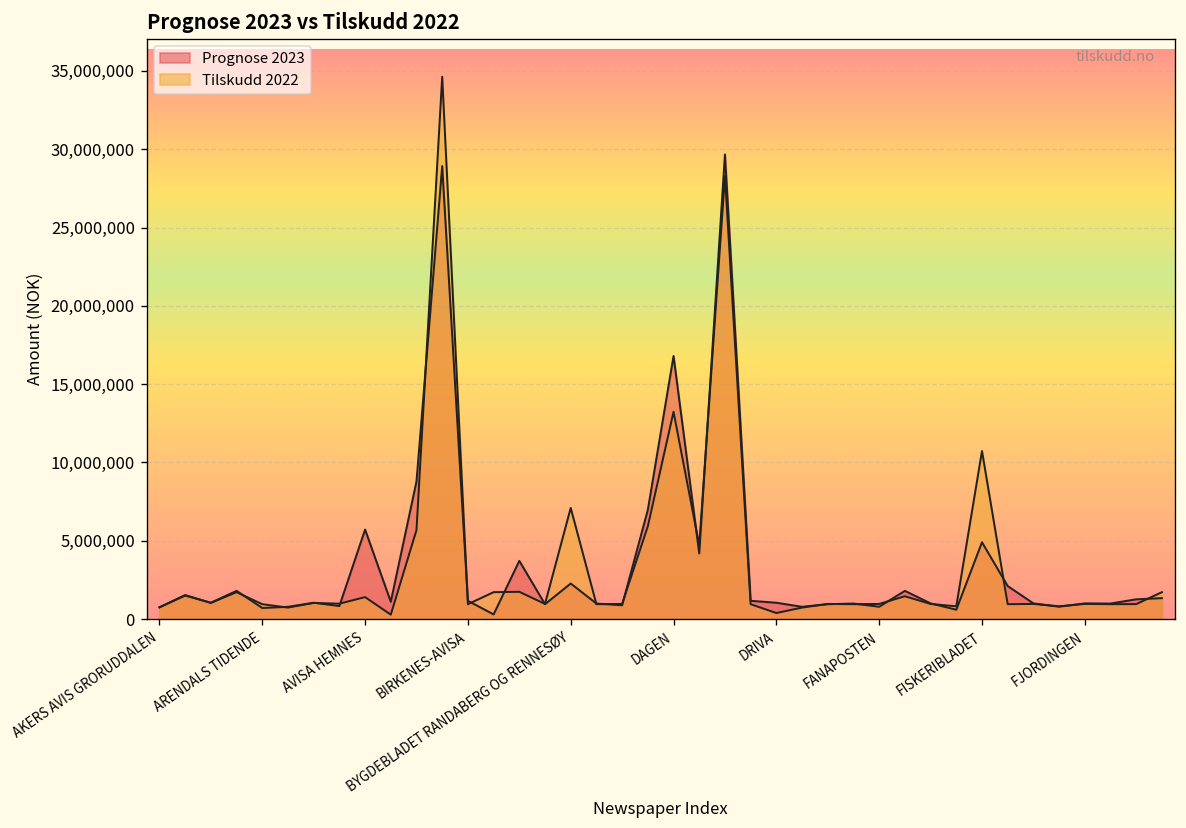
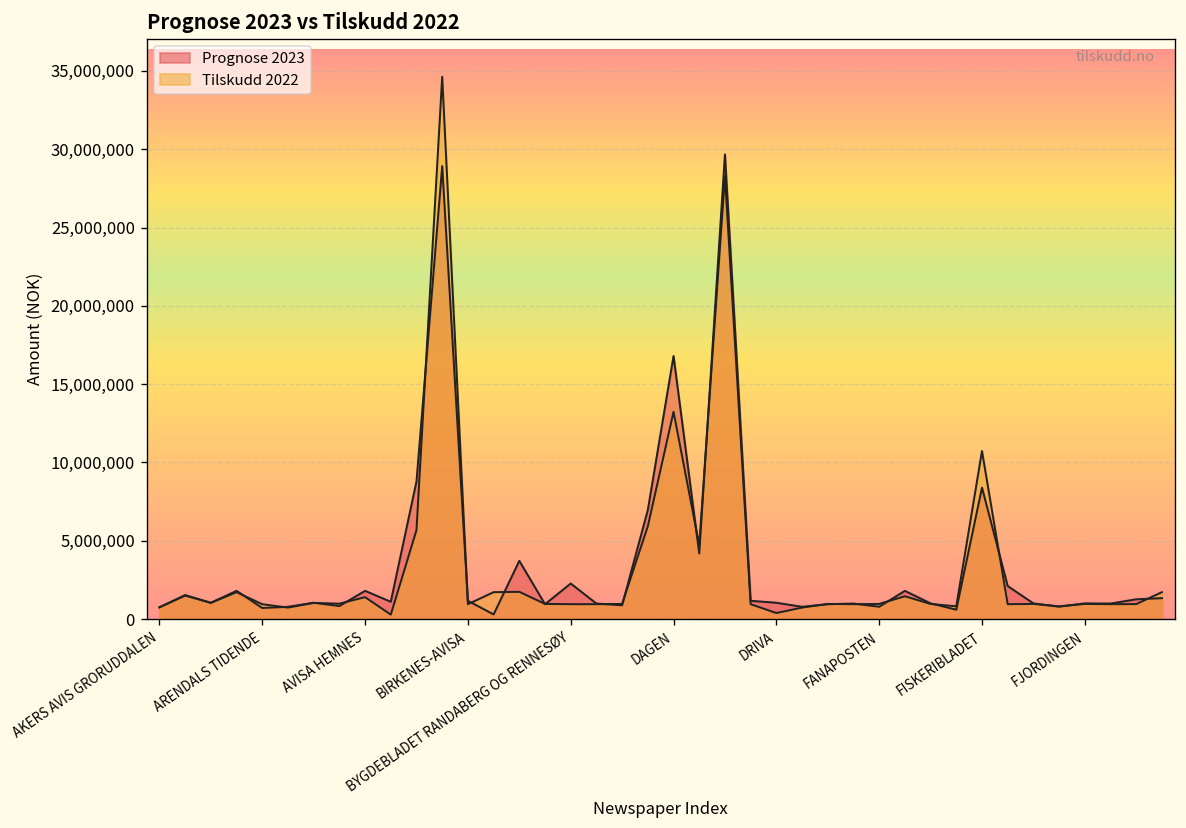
Prognose 2023, AVISA HEMNES: 5,700,000 -> 1,800,000
Tilskudd 2022, BYGDEBLADET RANDABERG OG RENNESØY: 7,100,000 -> 1,000,000
Prognose 2023, FISKERIBLADET: 4,900,000 -> 8,400,000
